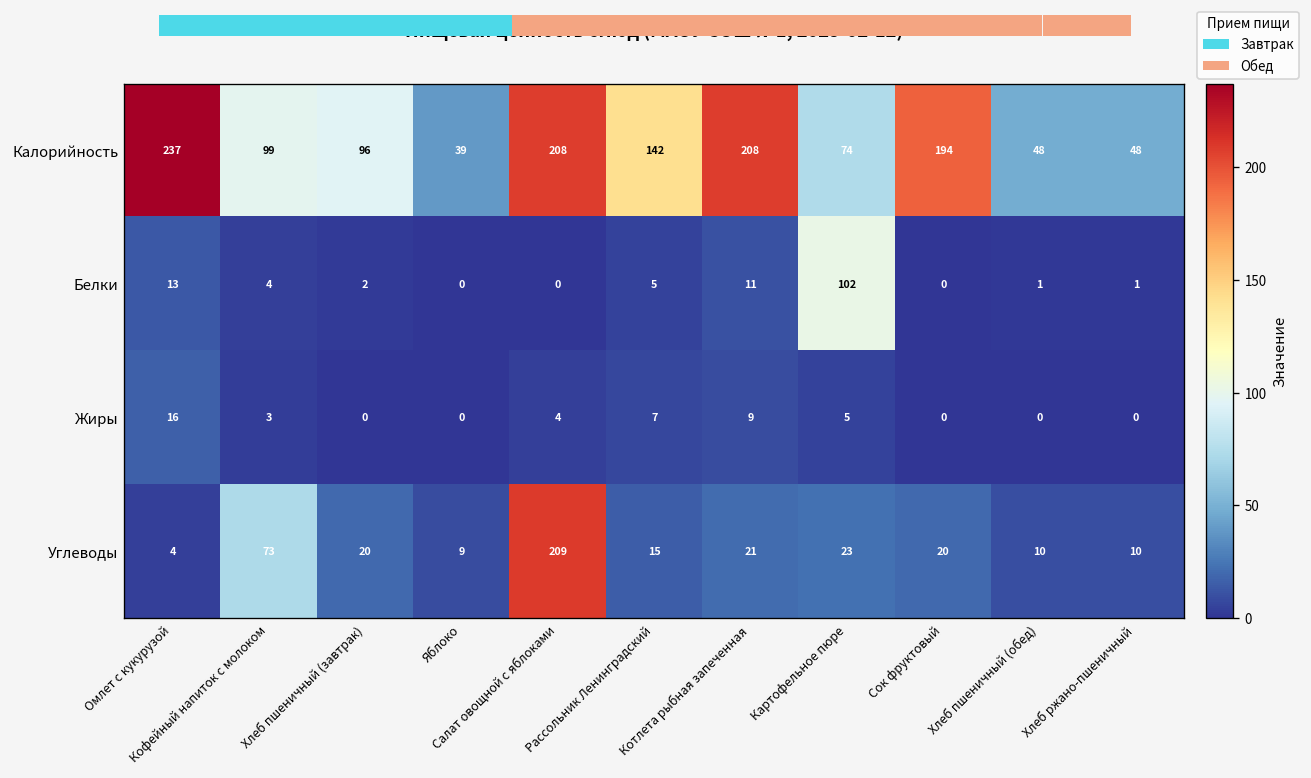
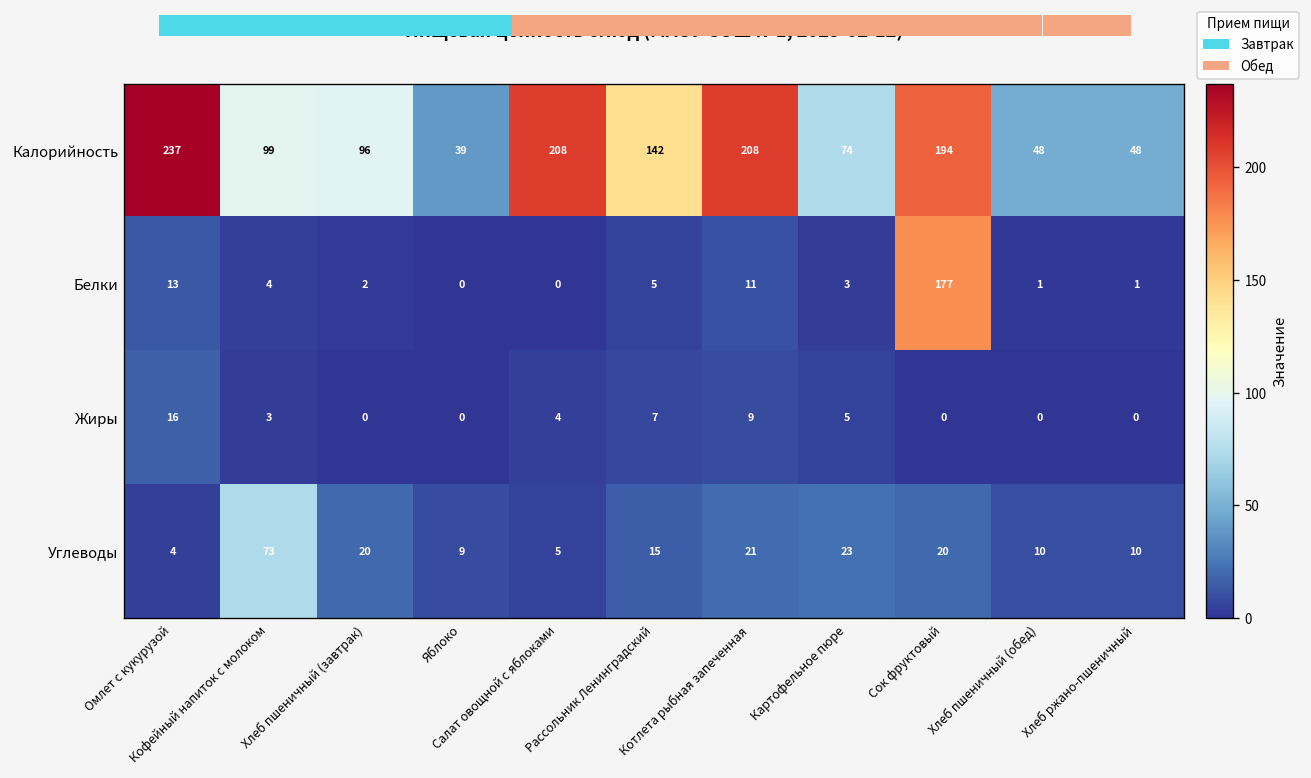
Пищевая ценность блюд (МАОУ СОШ №1, 2025-02-12), Белки, Картофельное пюре: 102 -> 3
Пищевая ценность блюд (МАОУ СОШ №1, 2025-02-12), Белки, Сок фруктовый: 0 -> 177
Пищевая ценность блюд (МАОУ СОШ №1, 2025-02-12), Углеводы, Салат овощной с яблоками: 209 -> 5
